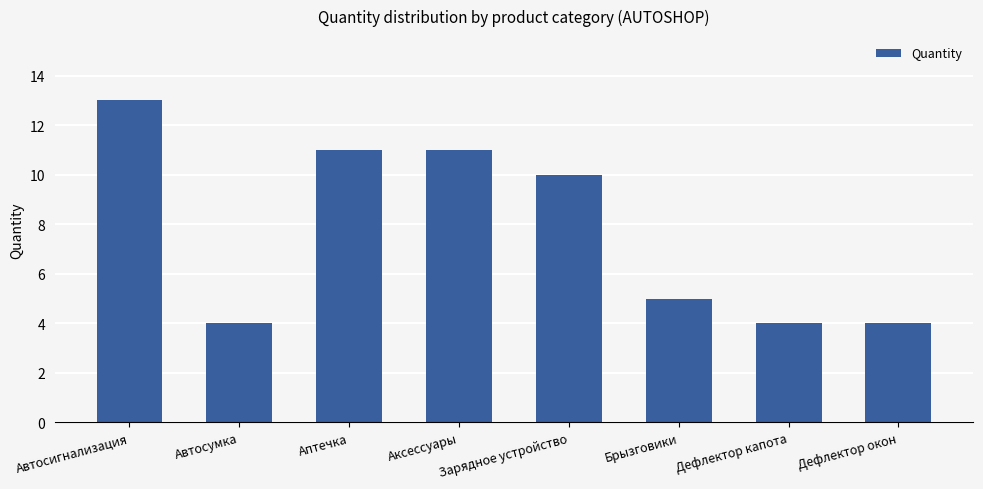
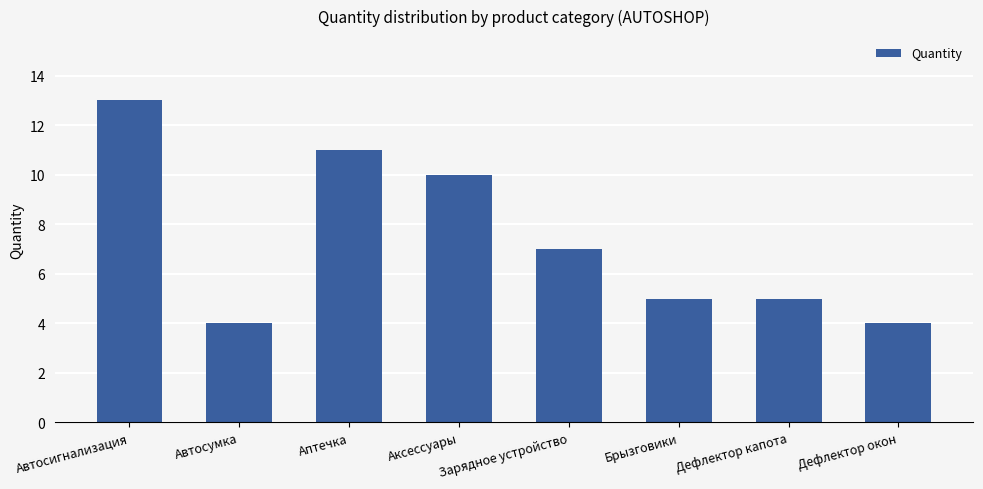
Аксессуары: 11 -> 10
Зарядное устройство: 10 -> 7
Дефлектор капота: 4 -> 5
